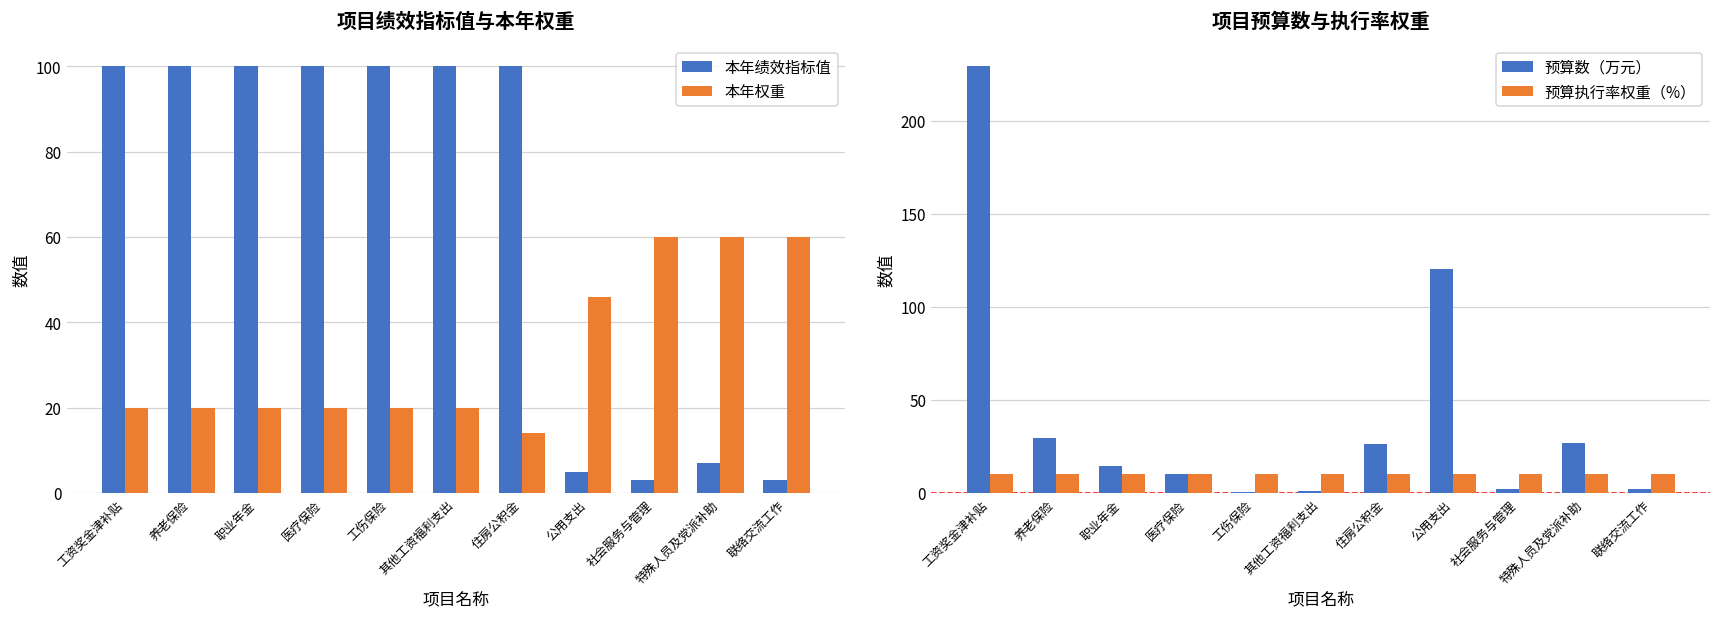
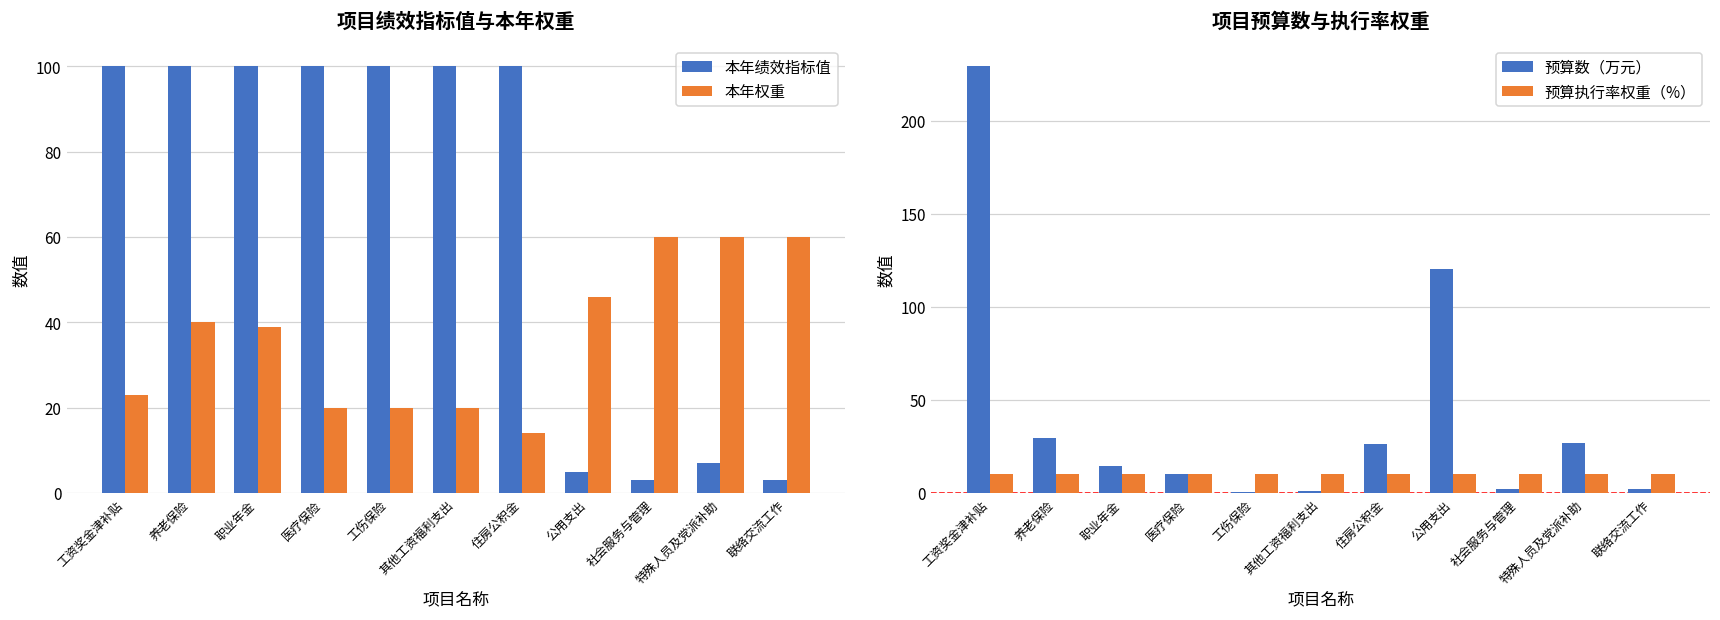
项目绩效指标值与本年权重, 本年权重, 工资奖金津补贴: 20 -> 23
项目绩效指标值与本年权重, 本年权重, 养老保险: 20 -> 40
项目绩效指标值与本年权重, 本年权重, 职业年金: 20 -> 39
